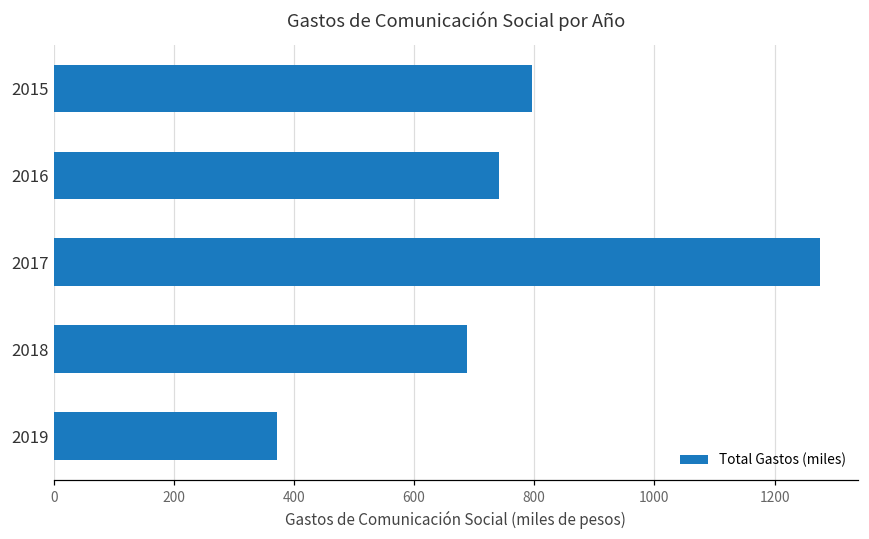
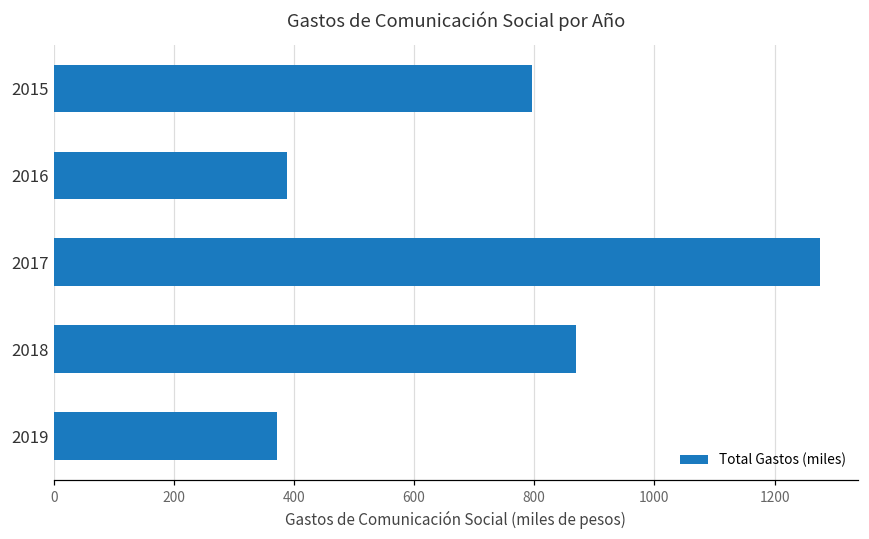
2016: 740 -> 390
2018: 690 -> 870
